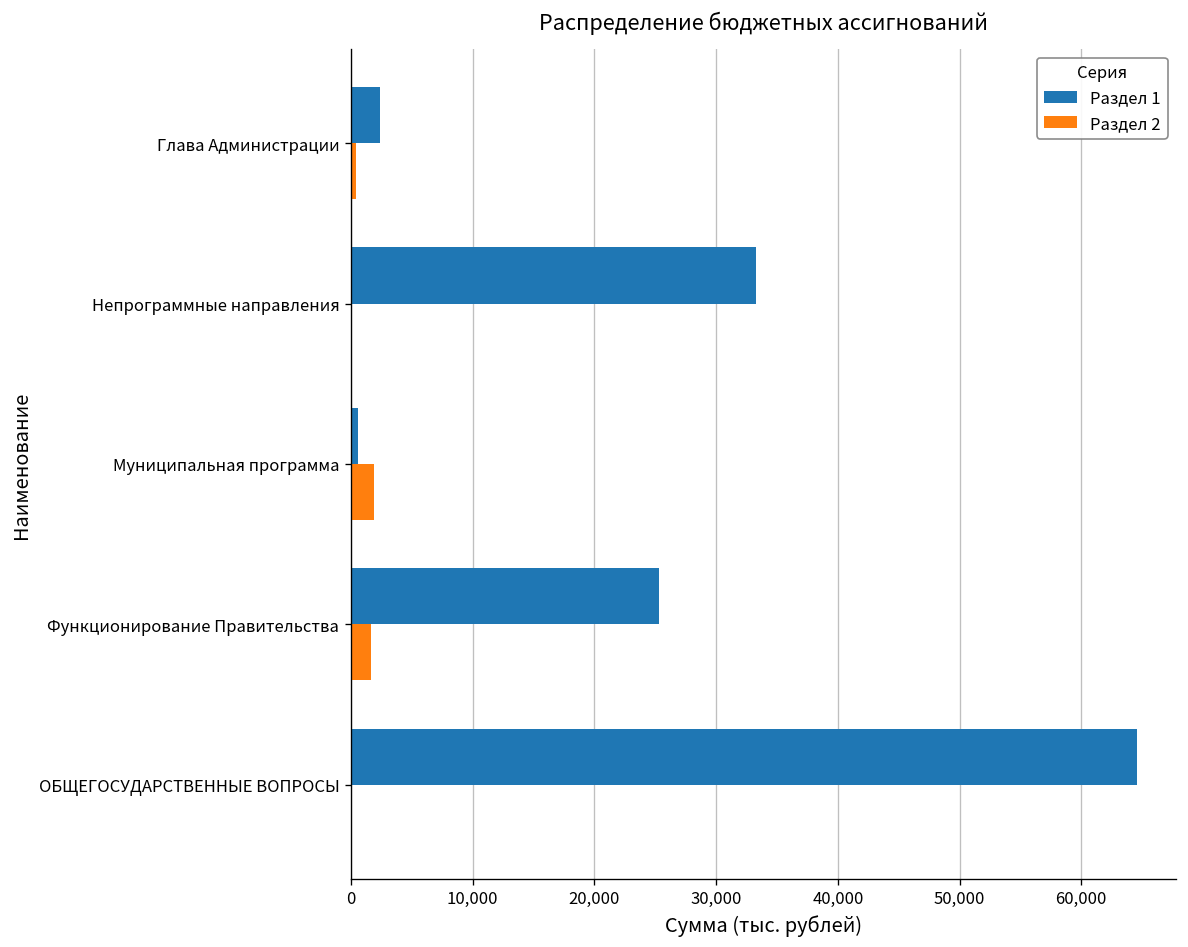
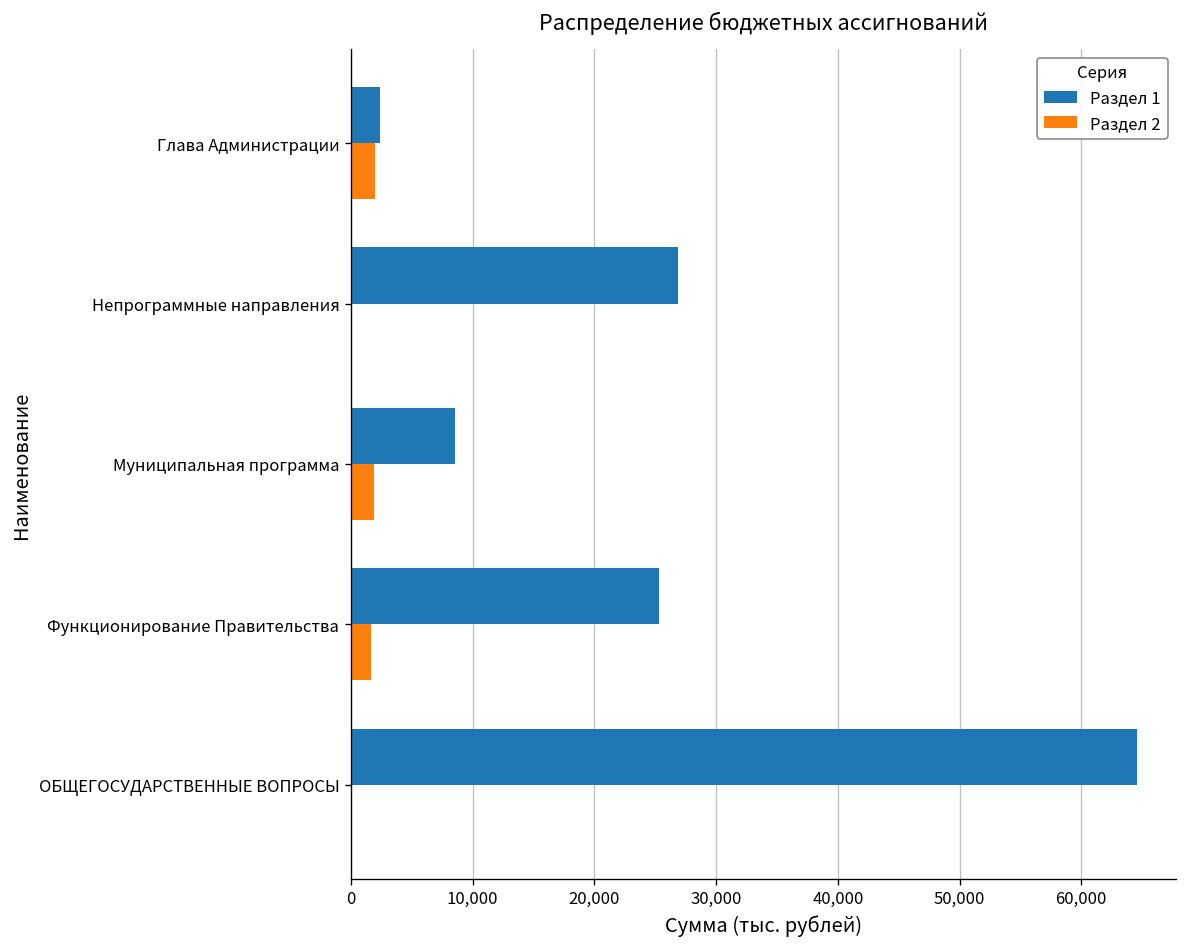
Раздел 2, Глава Администрации: 400 -> 2,000
Раздел 1, Непрограммные направления: 33,300 -> 26,800
Раздел 1, Муниципальная программа: 600 -> 8,600
